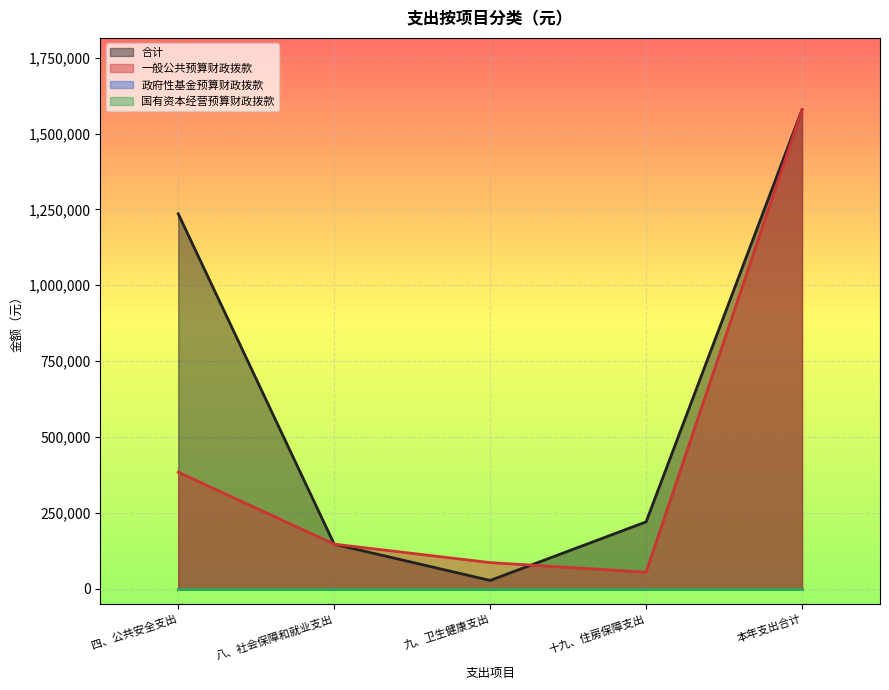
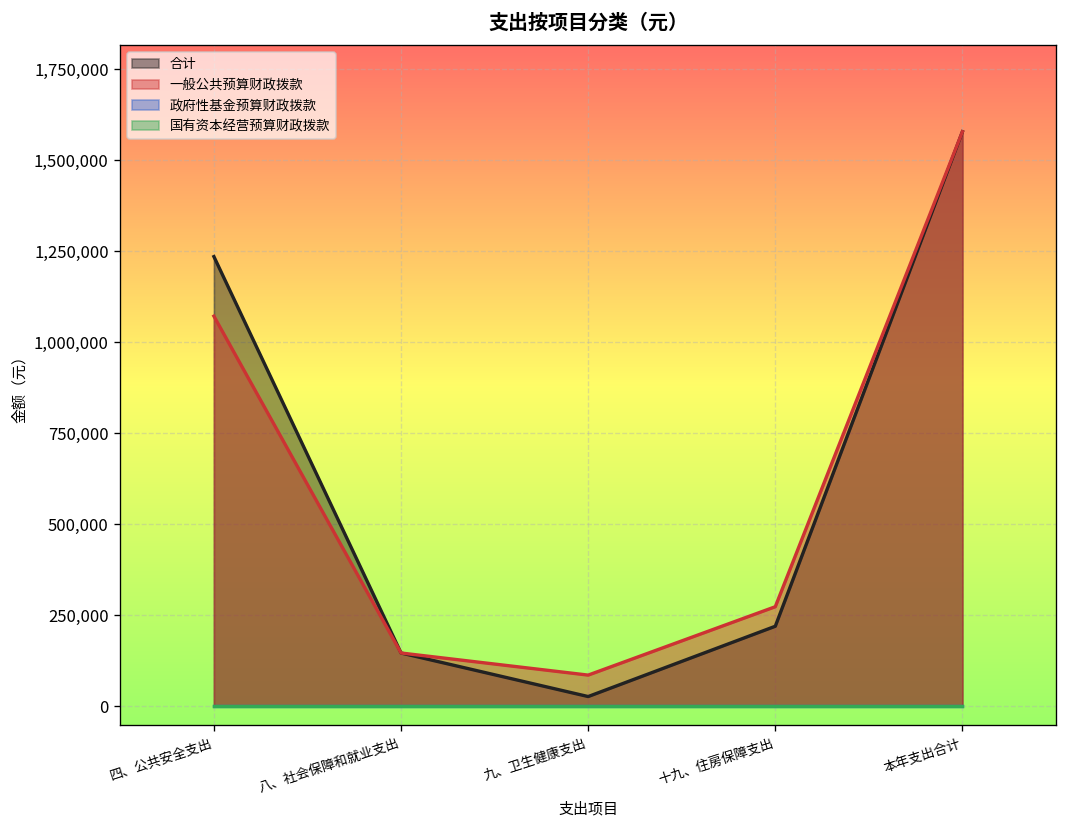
一般公共预算财政拨款, 四、公共安全支出: 380,000 -> 1,070,000
一般公共预算财政拨款, 十九、住房保障支出: 50,000 -> 270,000
